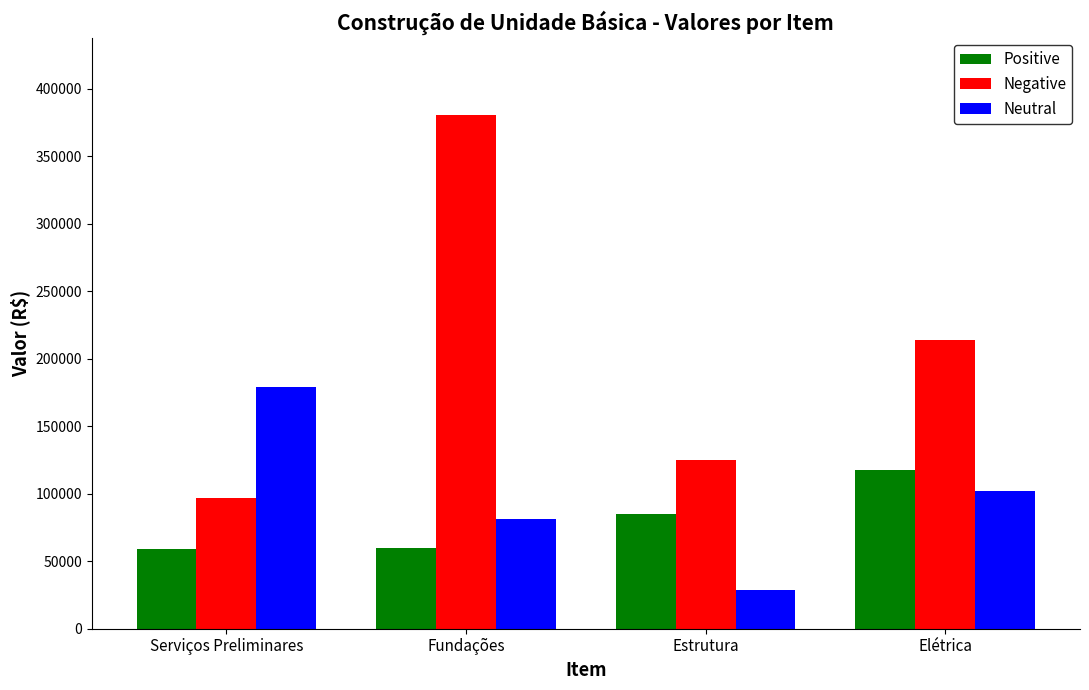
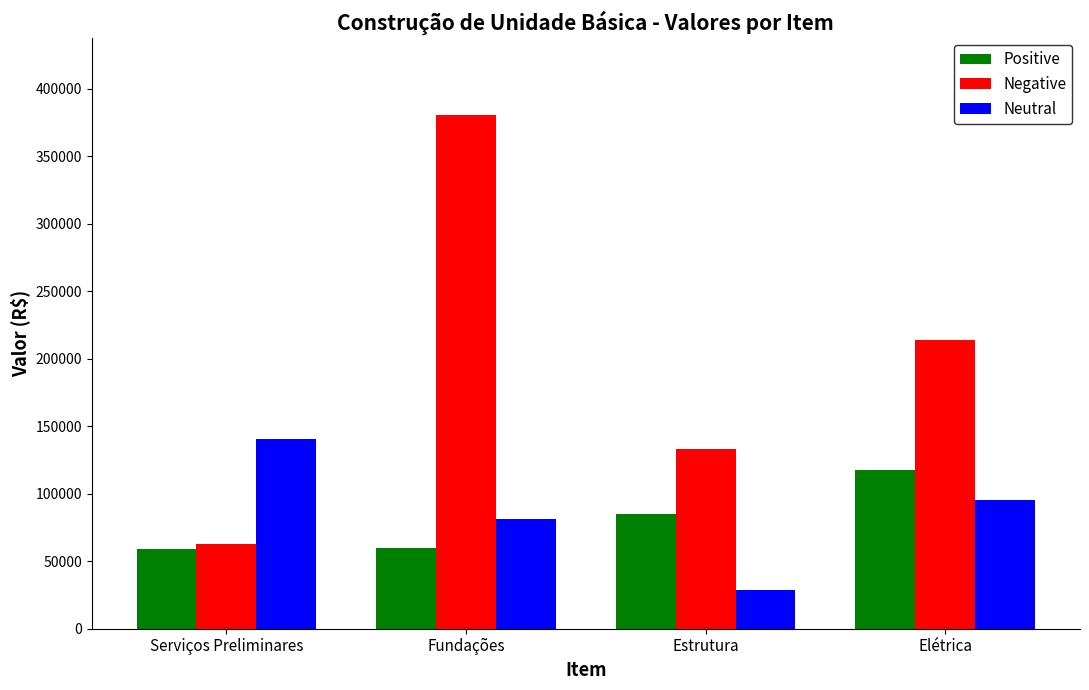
Negative, Serviços Preliminares: 97000 -> 62000
Neutral, Serviços Preliminares: 179000 -> 141000
Negative, Estrutura: 125000 -> 133000
Neutral, Elétrica: 102000 -> 96000
